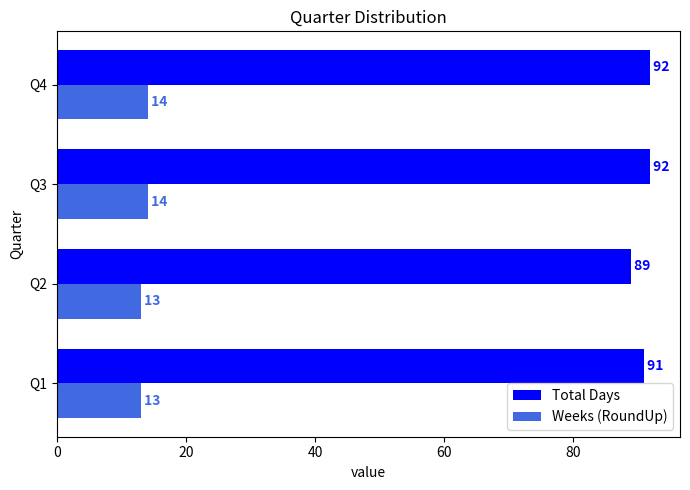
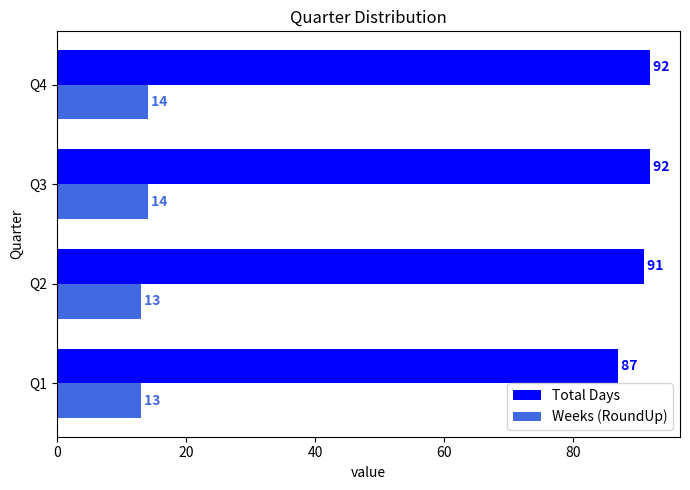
Total Days, Q2: 89 -> 91
Total Days, Q1: 91 -> 87
